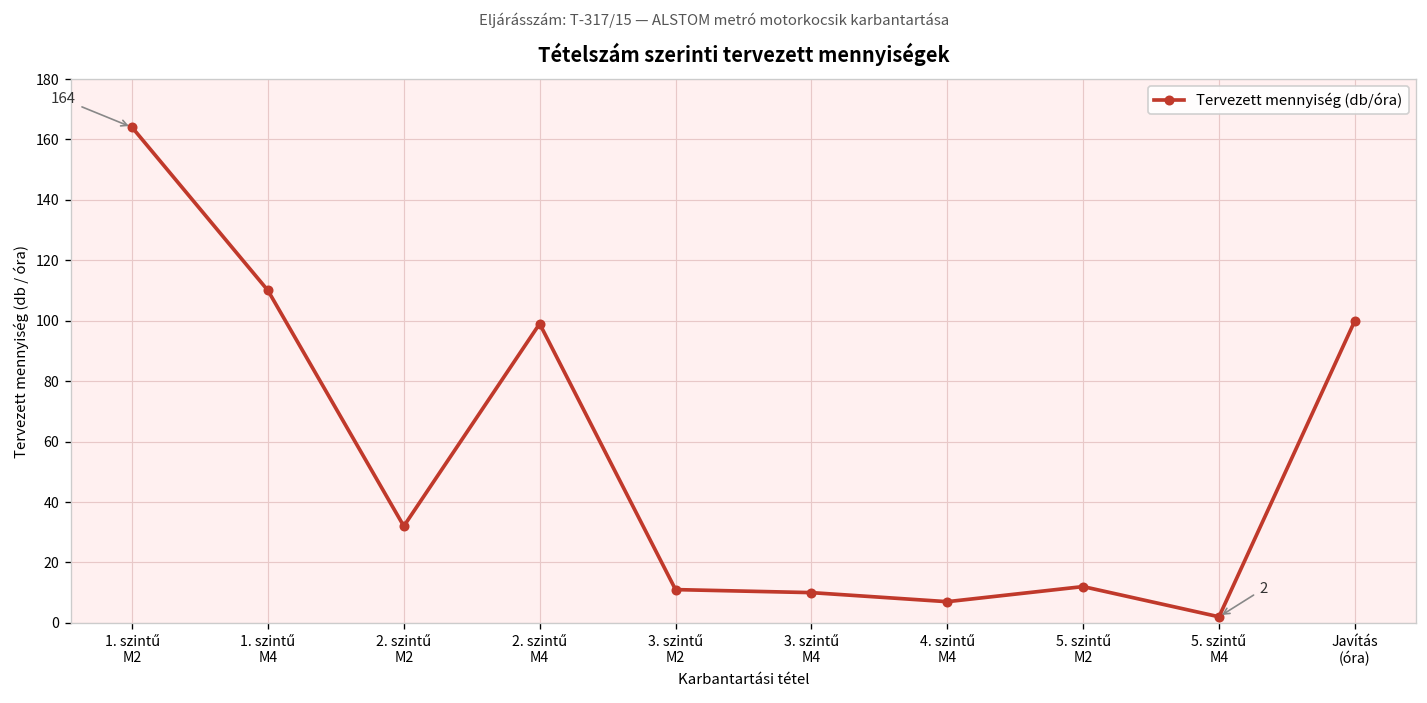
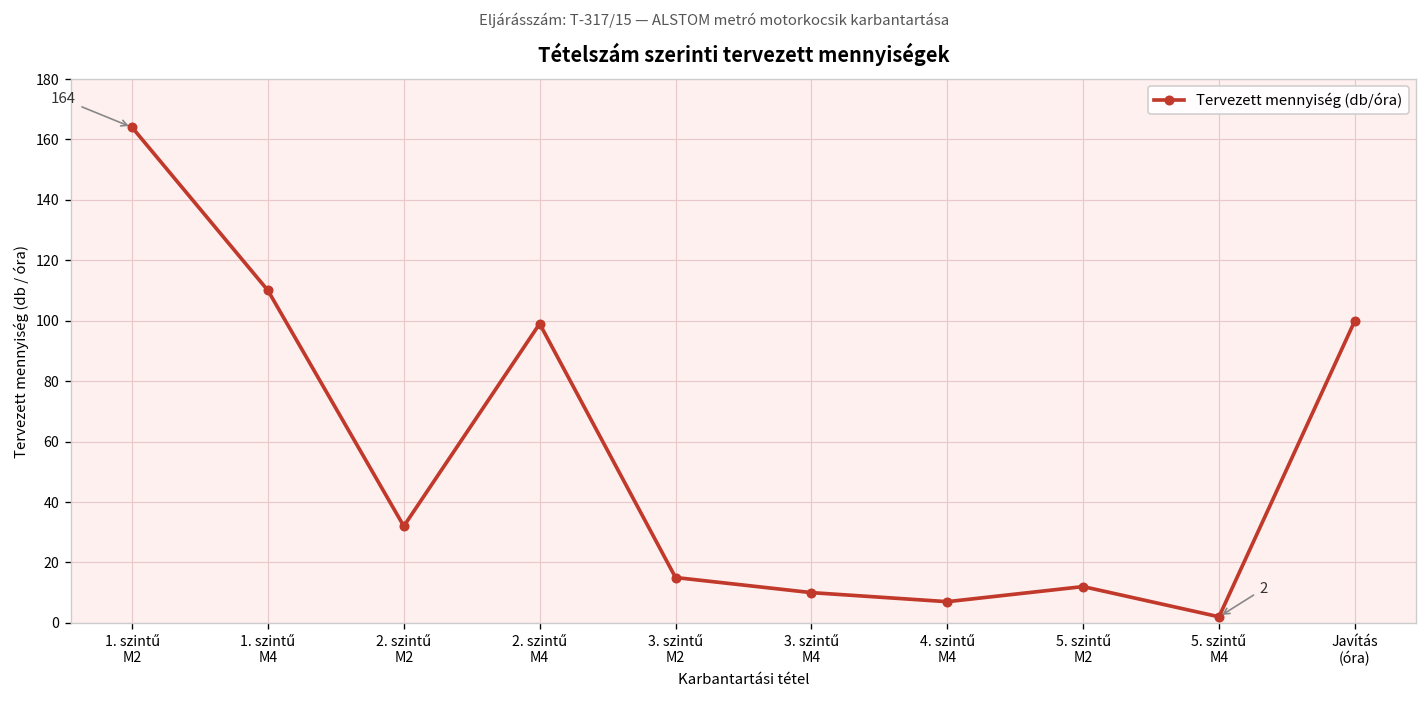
3. szintű M2: 11 -> 15
